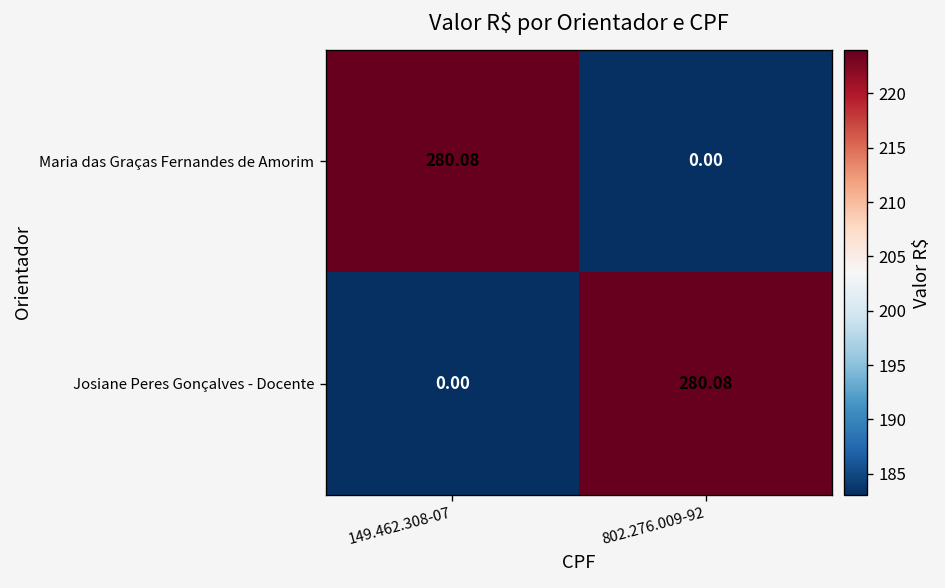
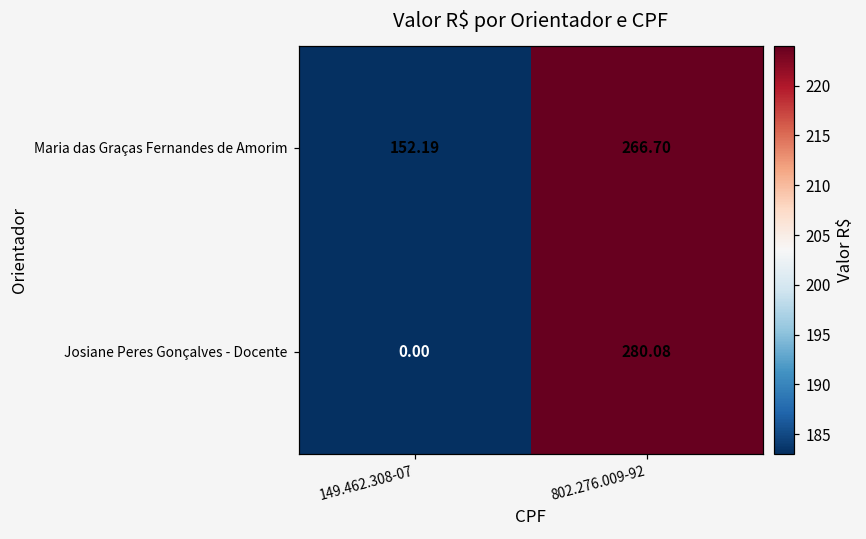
Maria das Graças Fernandes de Amorim, 149.462.308-07: 280.08 -> 152.19
Maria das Graças Fernandes de Amorim, 802.276.009-92: 0.00 -> 266.70
